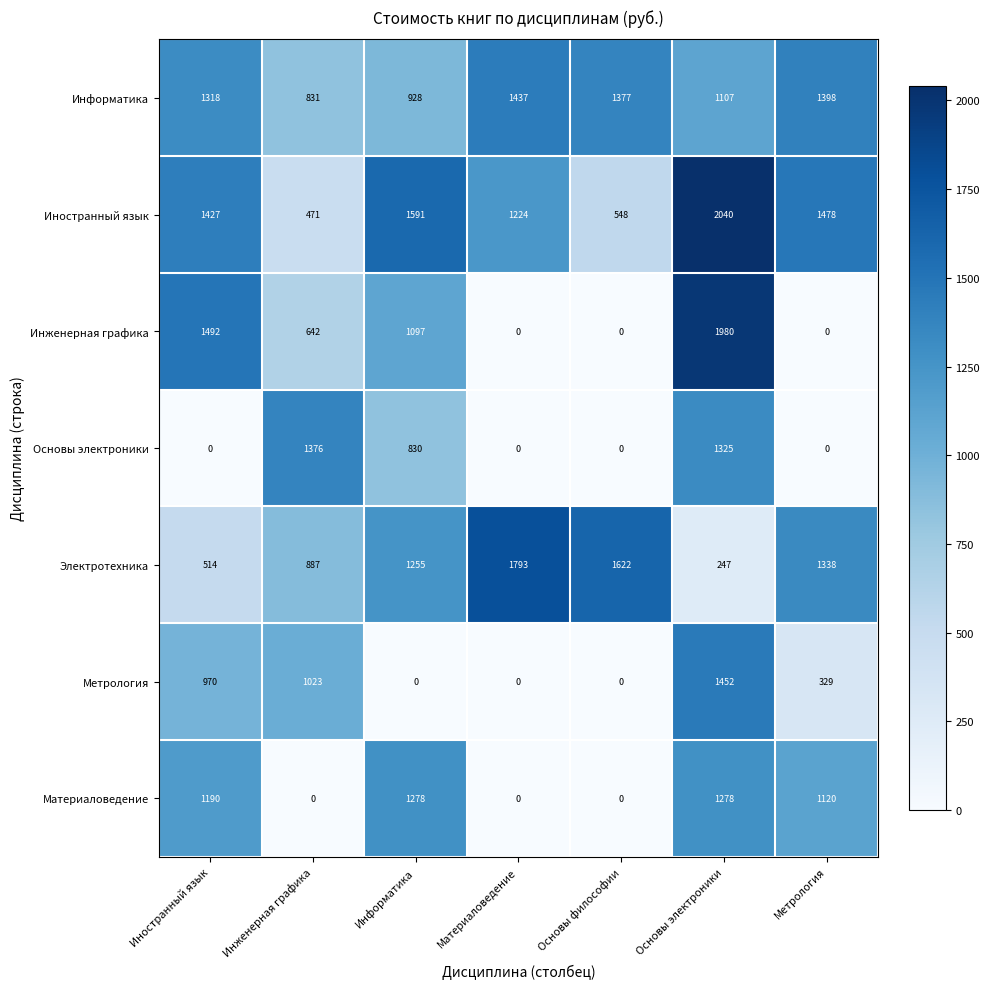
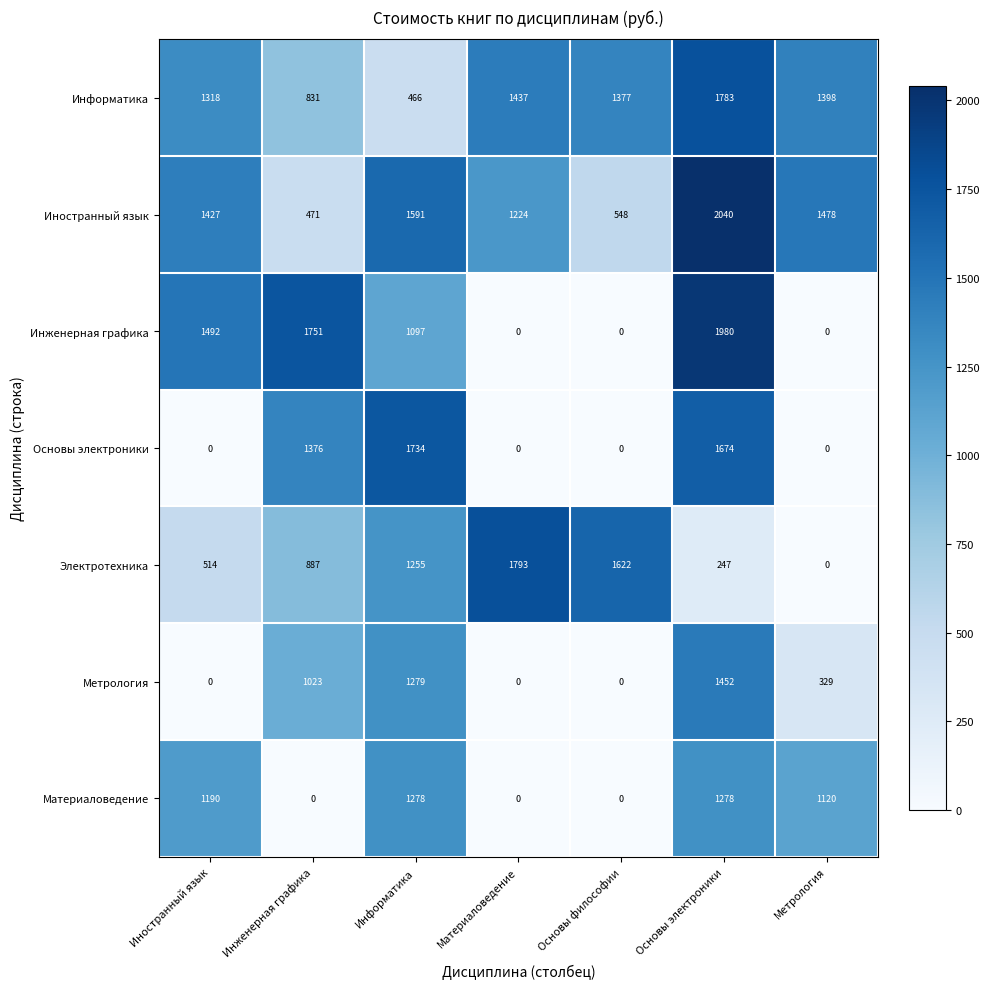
Информатика, Информатика: 928 -> 466
Информатика, Основы электроники: 1107 -> 1783
Инженерная графика, Инженерная графика: 642 -> 1751
Основы электроники, Информатика: 830 -> 1734
Основы электроники, Основы электроники: 1325 -> 1674
Электротехника, Метрология: 1338 -> 0
Метрология, Иностранный язык: 970 -> 0
Метрология, Информатика: 0 -> 1279
